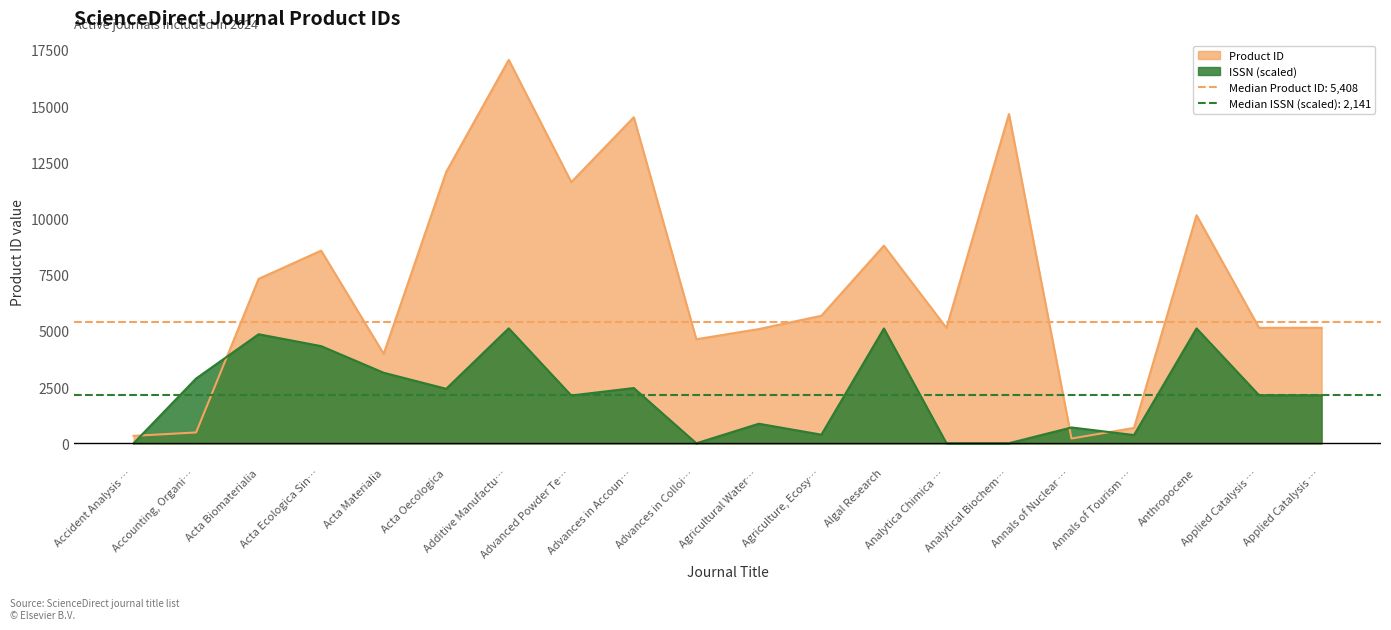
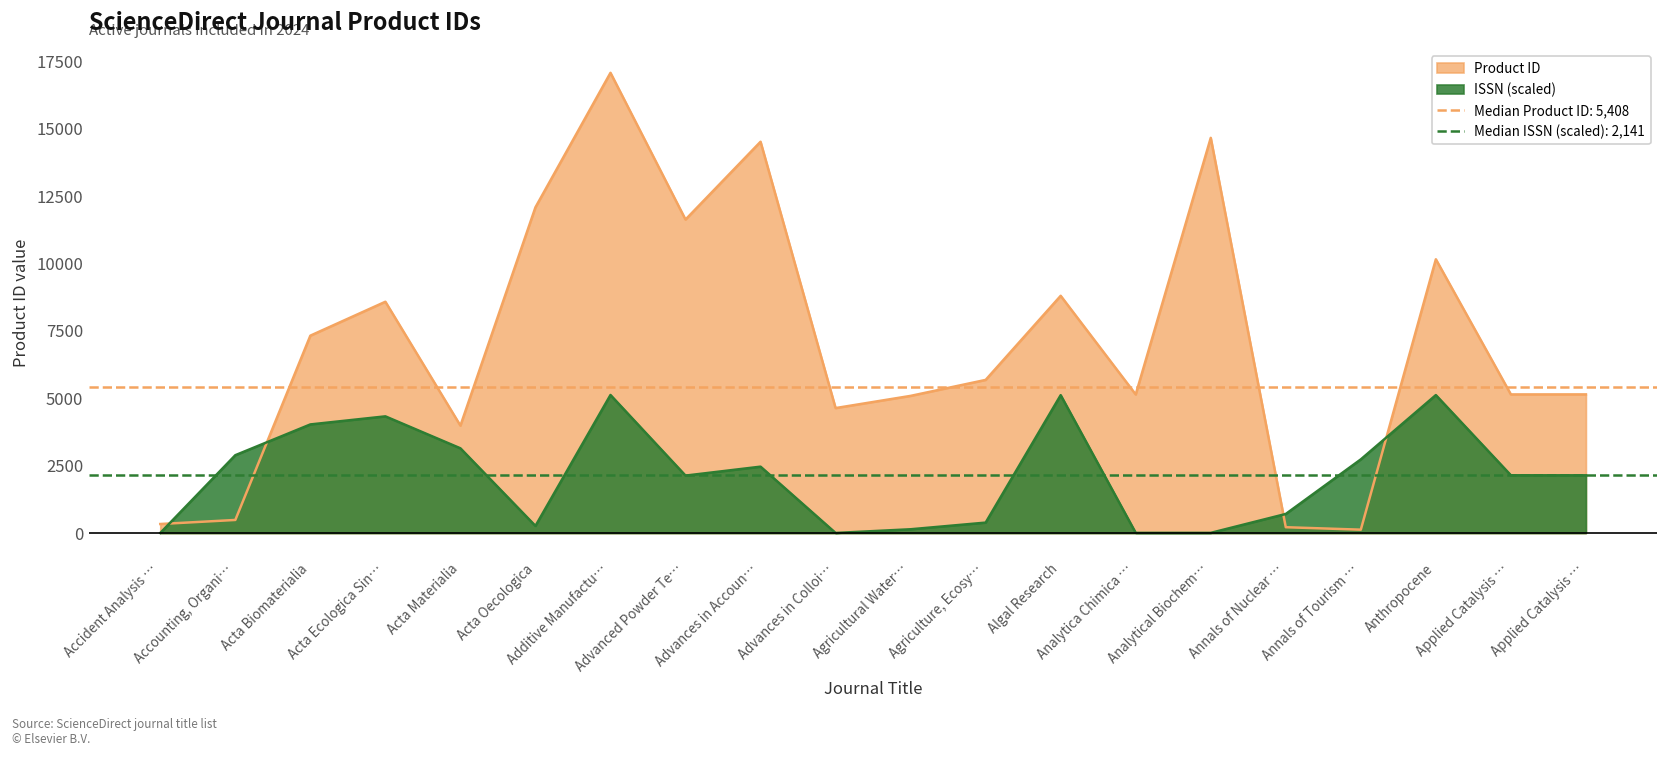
ISSN (scaled), Acta Biomaterialia: 4900 -> 4000
ISSN (scaled), Acta Oecologica: 2400 -> 300
ISSN (scaled), Agricultural Water…: 900 -> 100
Product ID, Annals of Tourism …: 700 -> 100
ISSN (scaled), Annals of Tourism …: 400 -> 2700
